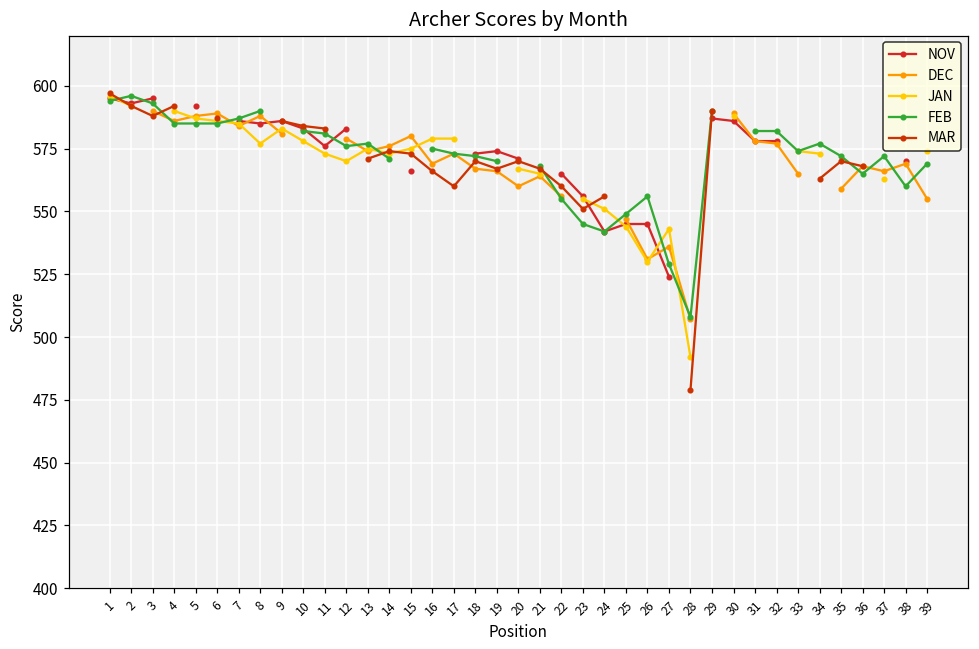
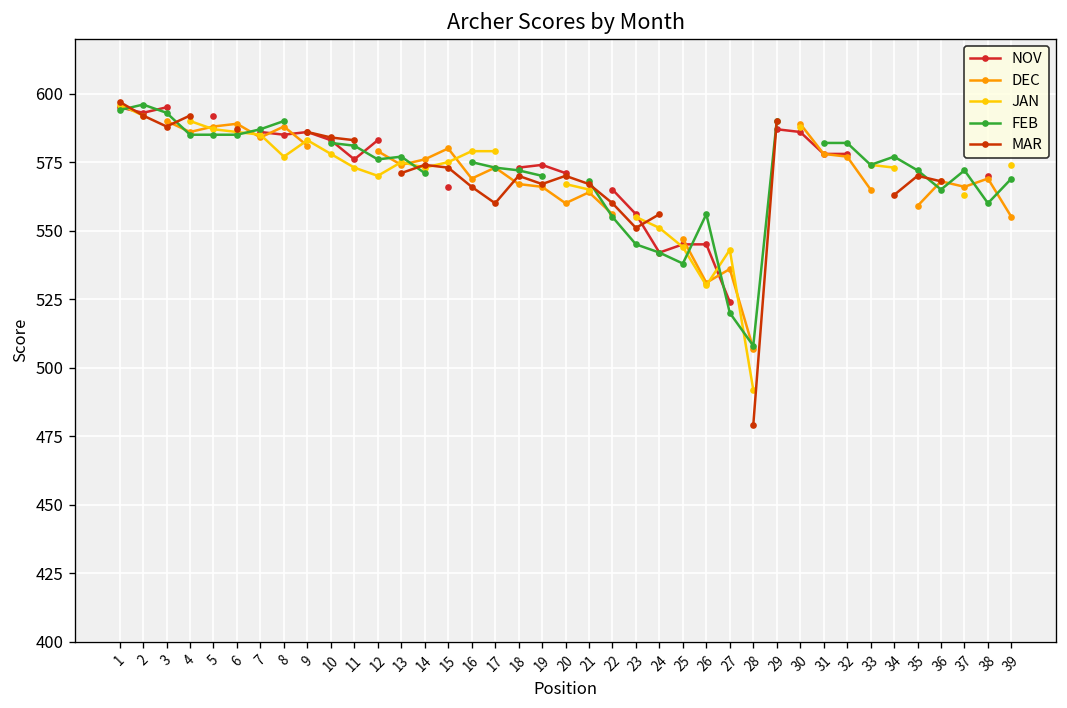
FEB, 25: 549 -> 538
FEB, 27: 529 -> 520
